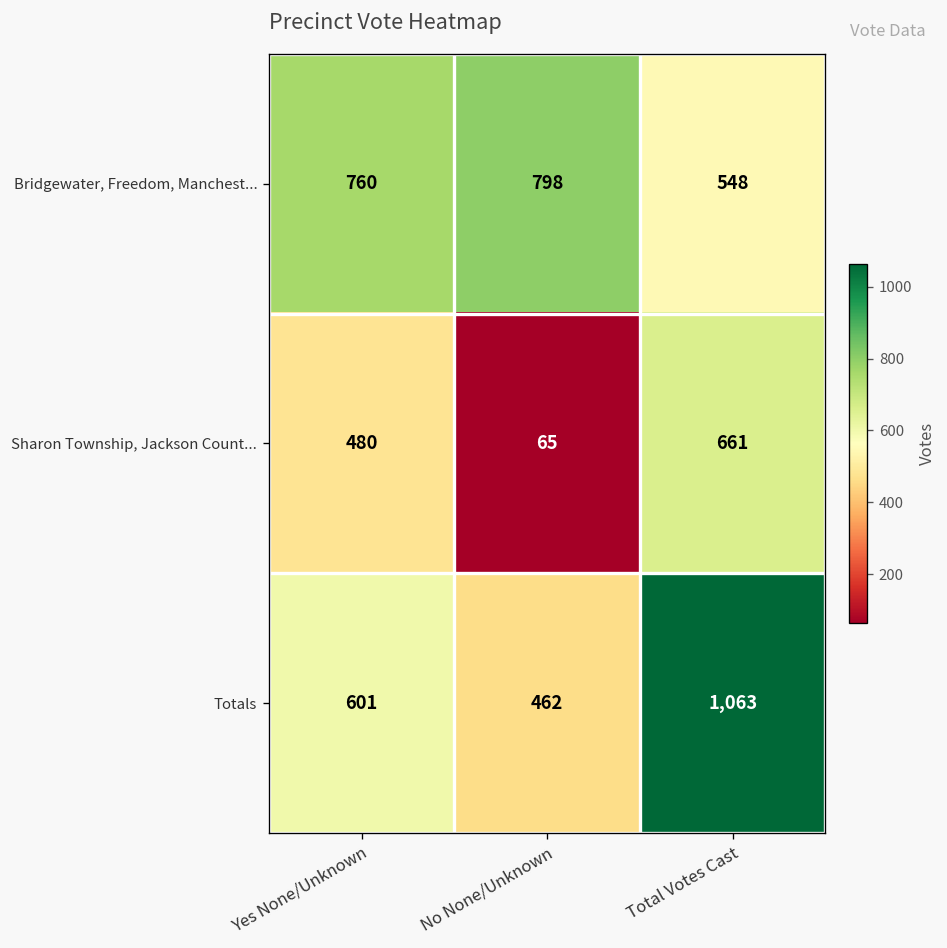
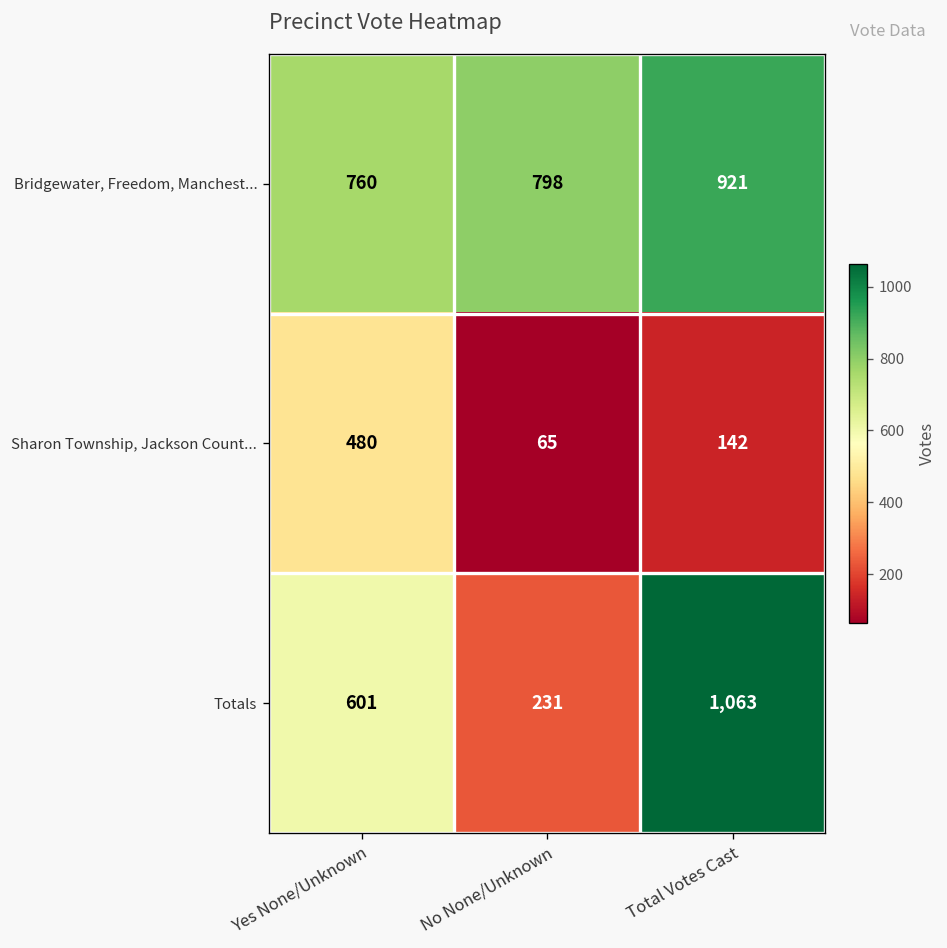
Bridgewater, Freedom, Manchest..., Total Votes Cast: 548 -> 921
Sharon Township, Jackson Count..., Total Votes Cast: 661 -> 142
Totals, No None/Unknown: 462 -> 231
